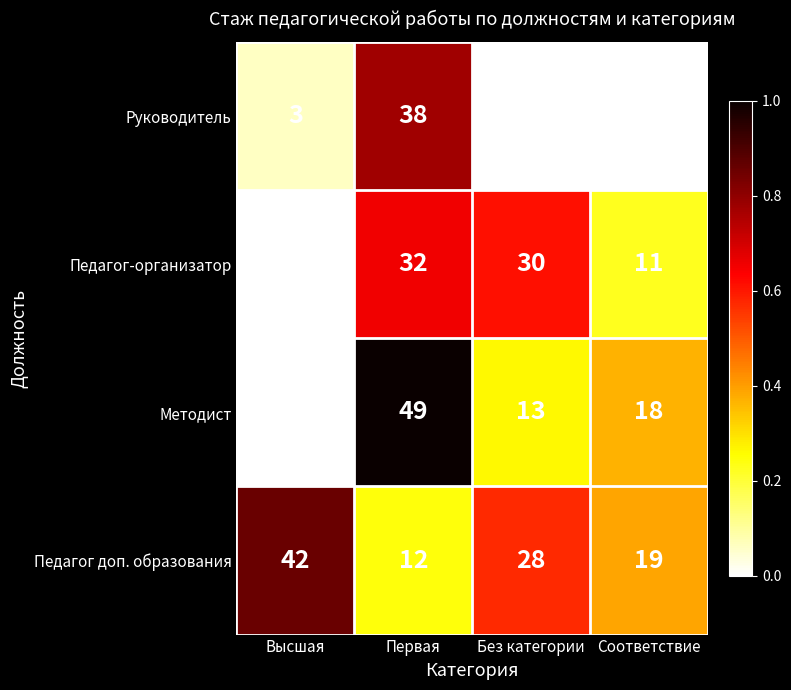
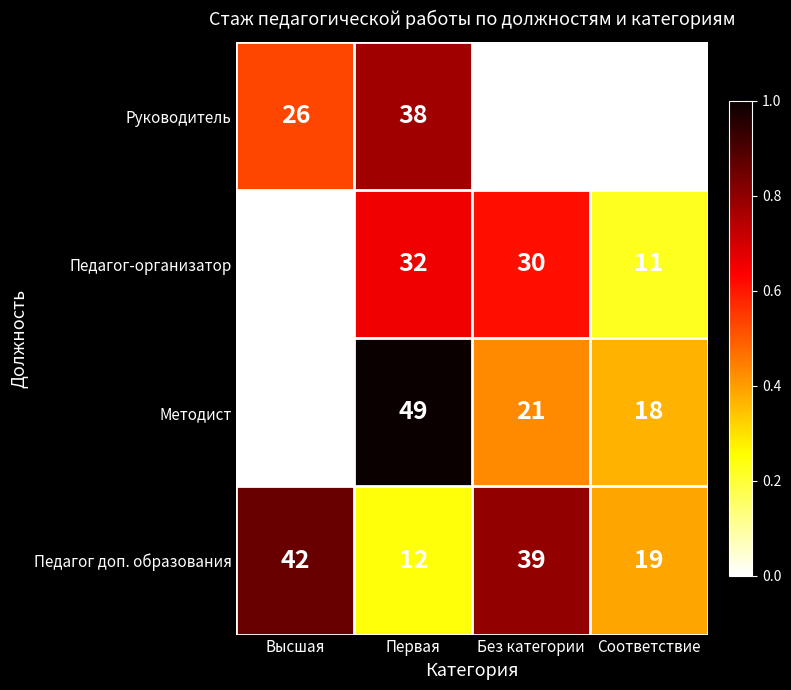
Руководитель, Высшая: 3 -> 26
Методист, Без категории: 13 -> 21
Педагог доп. образования, Без категории: 28 -> 39
